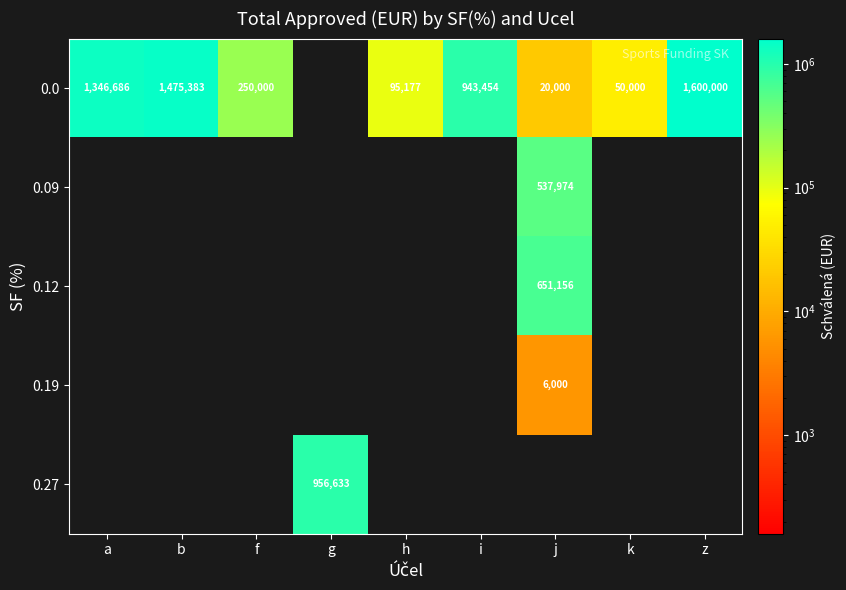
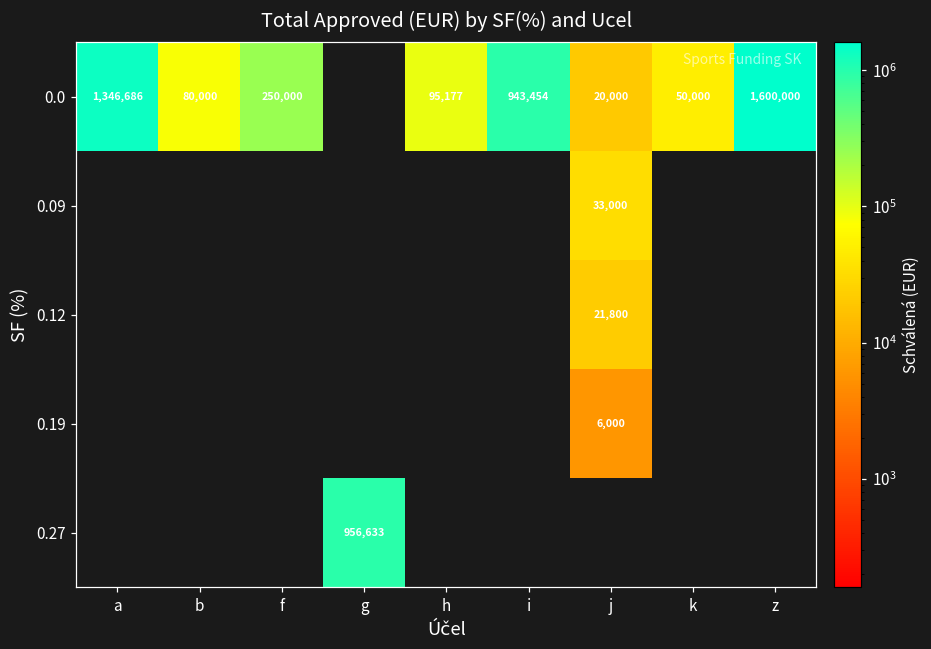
0.0, b: 1,475,383 -> 80,000
0.09, j: 537,974 -> 33,000
0.12, j: 651,156 -> 21,800
